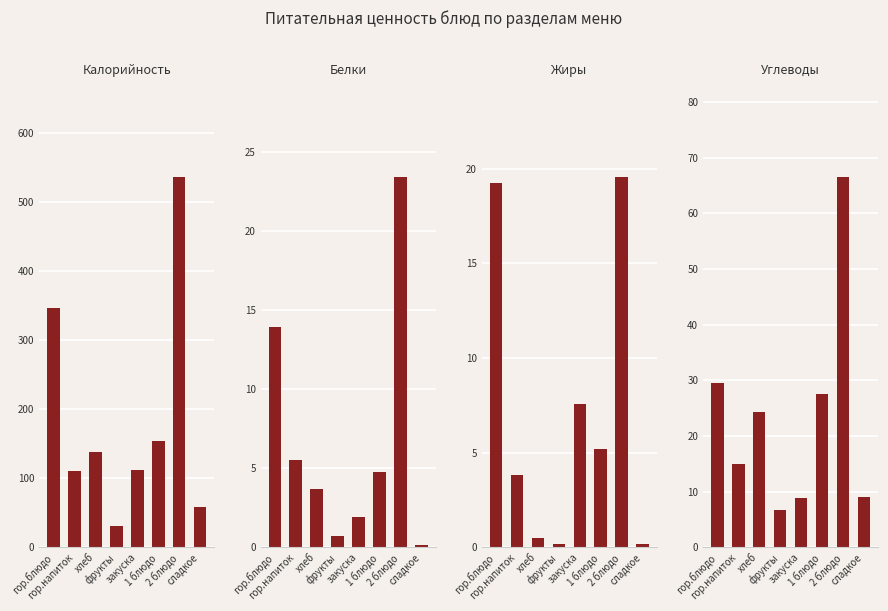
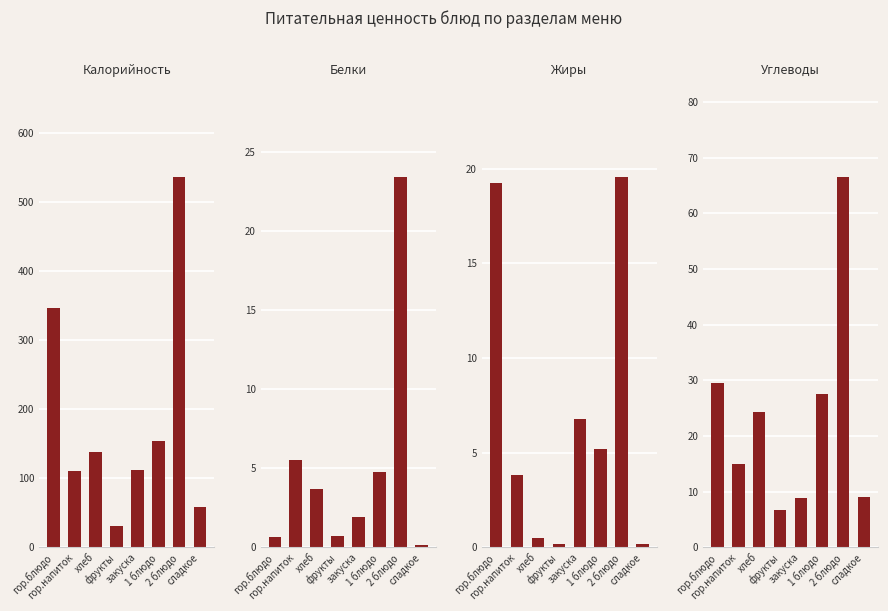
Белки, гор.блюдо: 14.0 -> 0.6
Жиры, закуска: 7.6 -> 6.8
